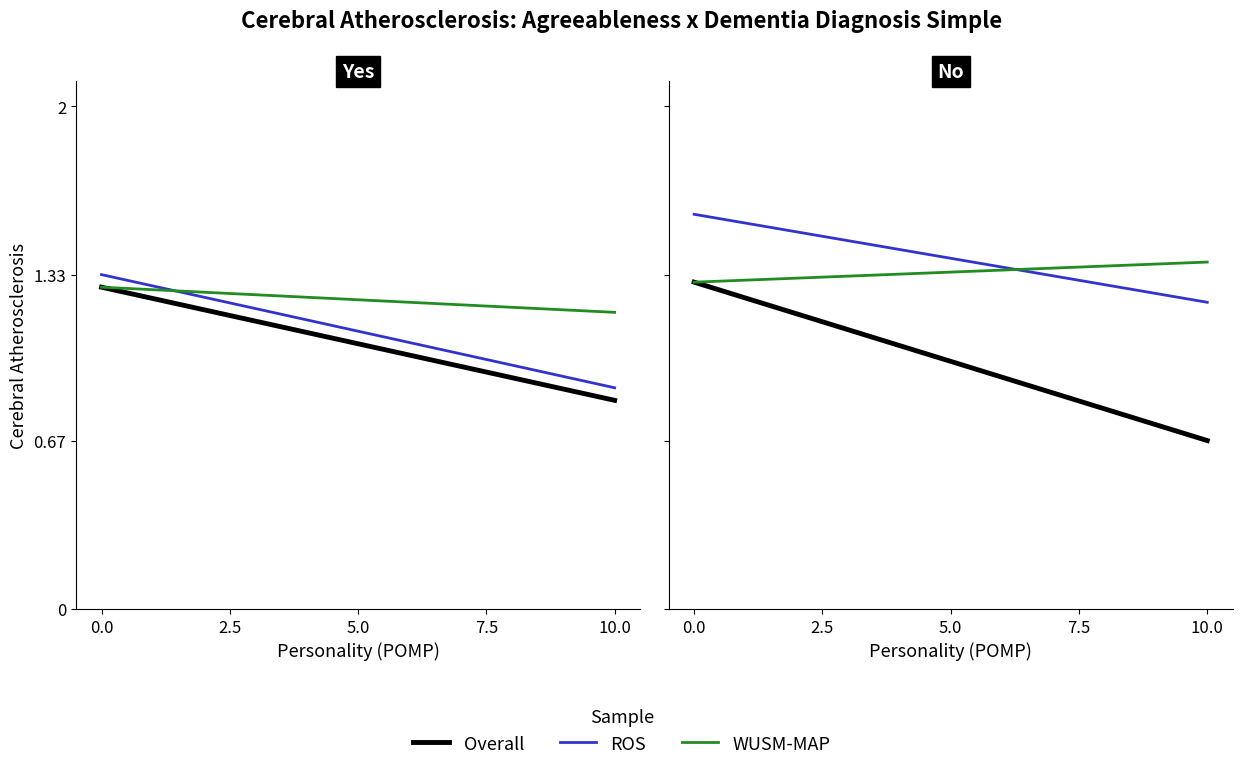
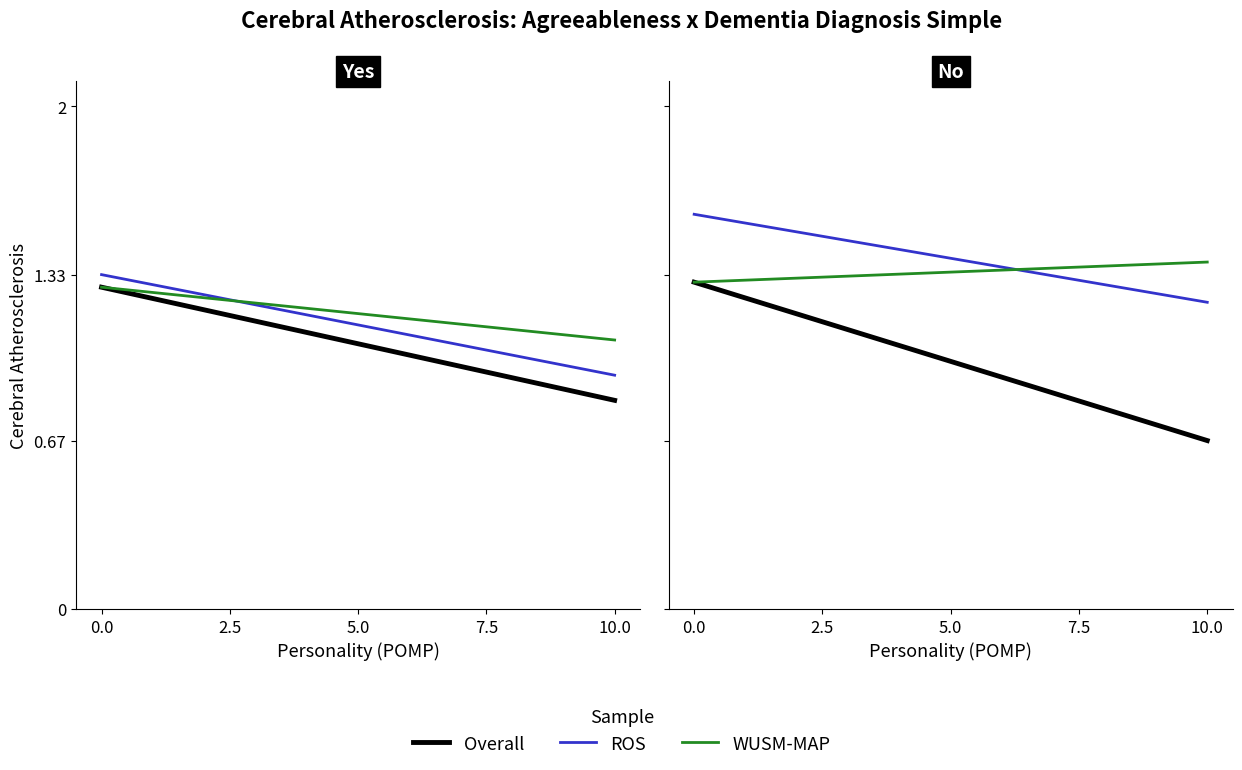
Yes, ROS, 10.0: 0.88 -> 0.93
Yes, WUSM-MAP, 10.0: 1.18 -> 1.07
